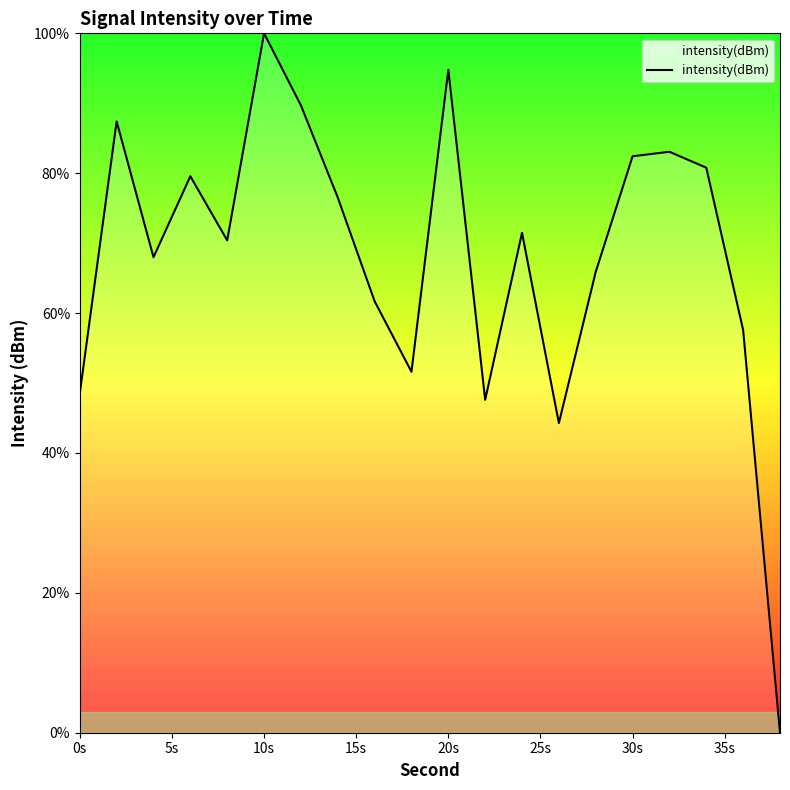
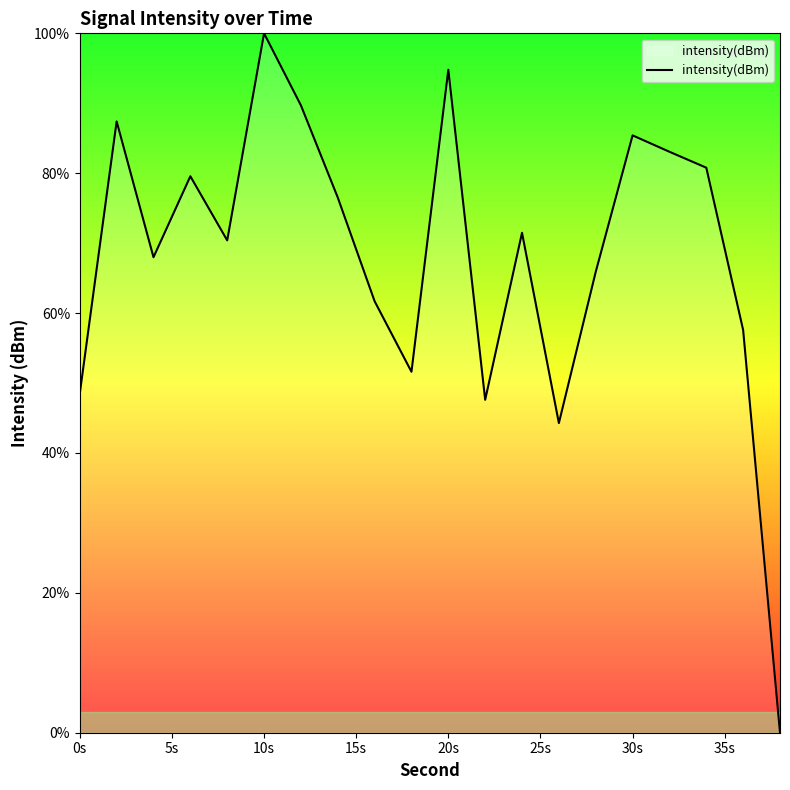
30s: 82% -> 85%
